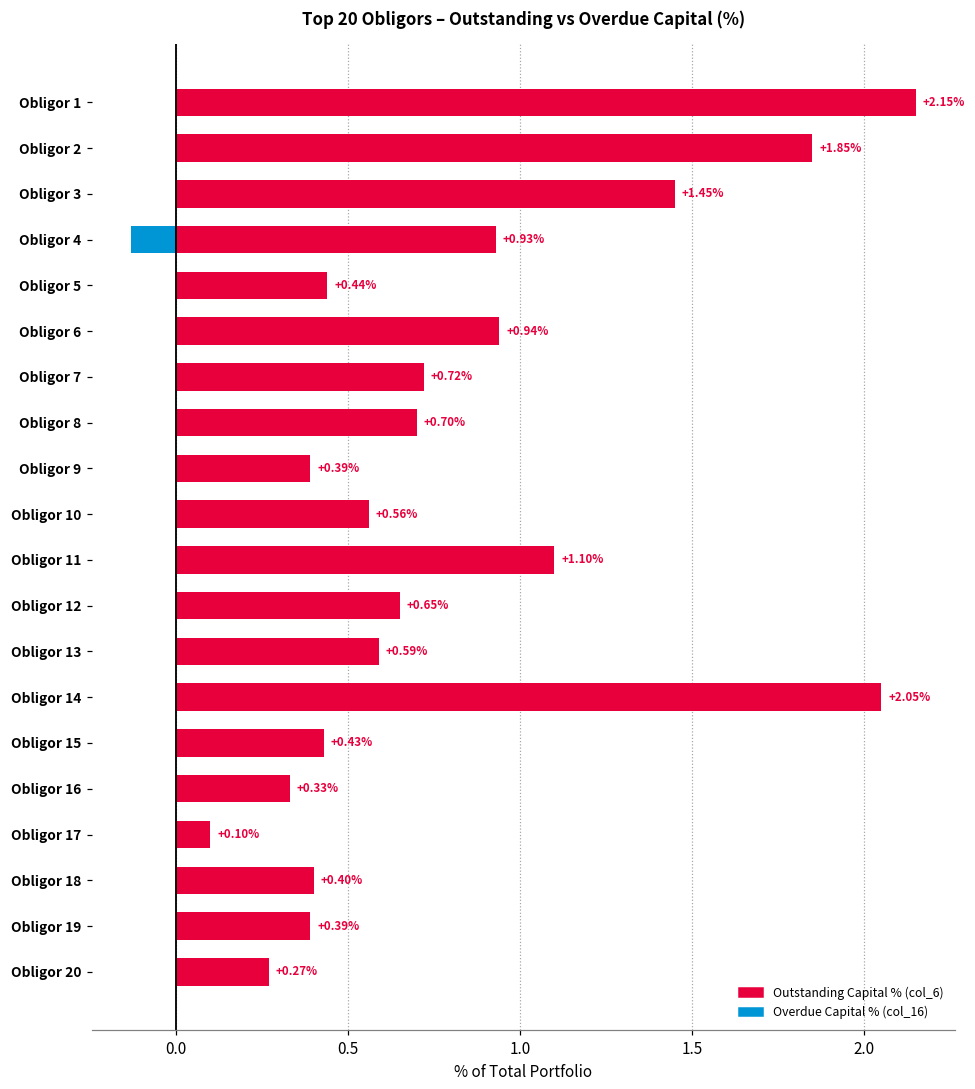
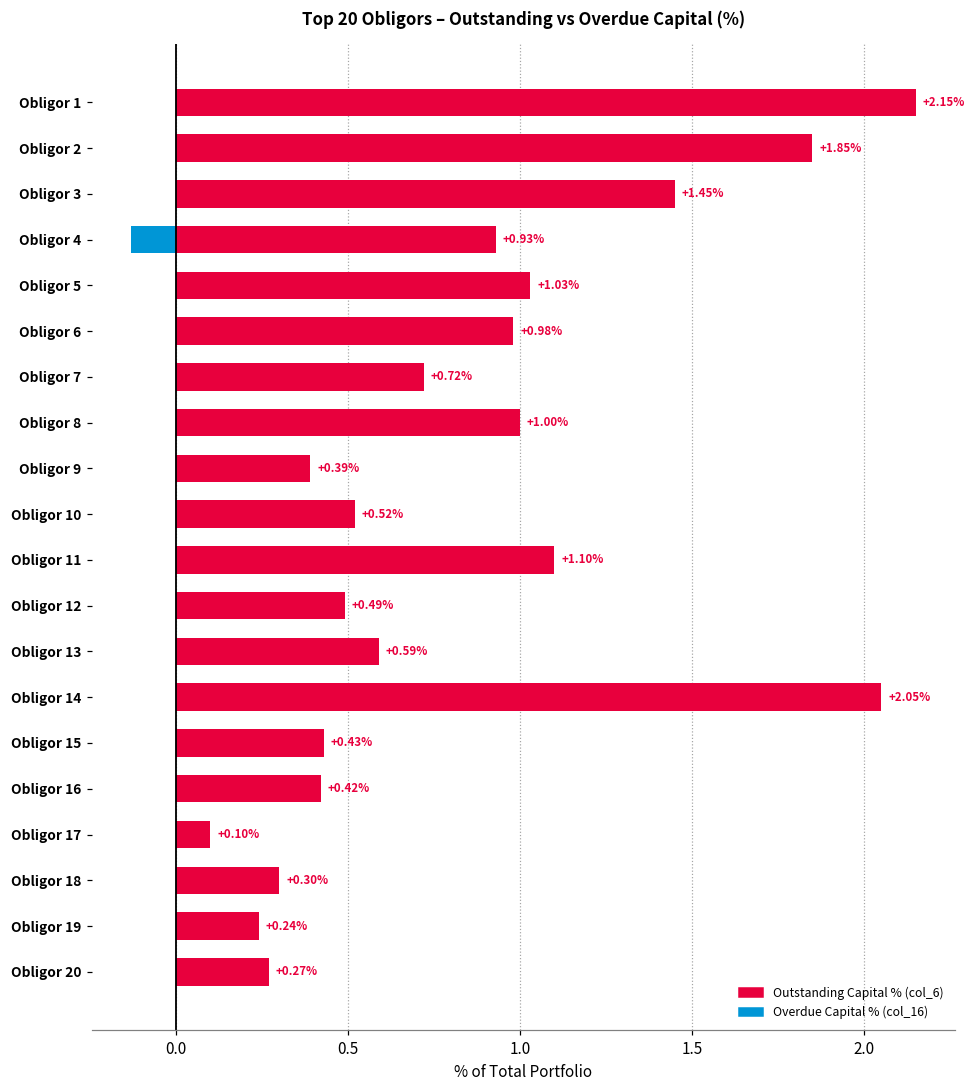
Outstanding Capital % (col_6), Obligor 5: +0.44% -> +1.03%
Outstanding Capital % (col_6), Obligor 6: +0.94% -> +0.98%
Outstanding Capital % (col_6), Obligor 8: +0.70% -> +1.00%
Outstanding Capital % (col_6), Obligor 10: +0.56% -> +0.52%
Outstanding Capital % (col_6), Obligor 12: +0.65% -> +0.49%
Outstanding Capital % (col_6), Obligor 16: +0.33% -> +0.42%
Outstanding Capital % (col_6), Obligor 18: +0.40% -> +0.30%
Outstanding Capital % (col_6), Obligor 19: +0.39% -> +0.24%
